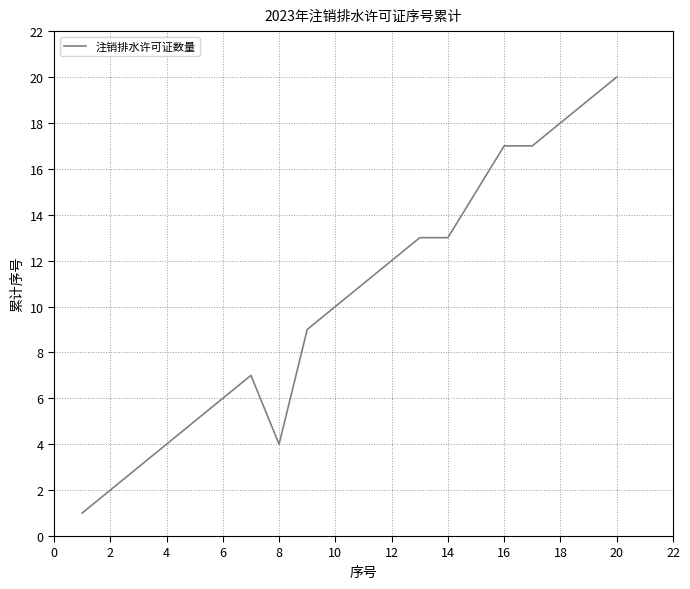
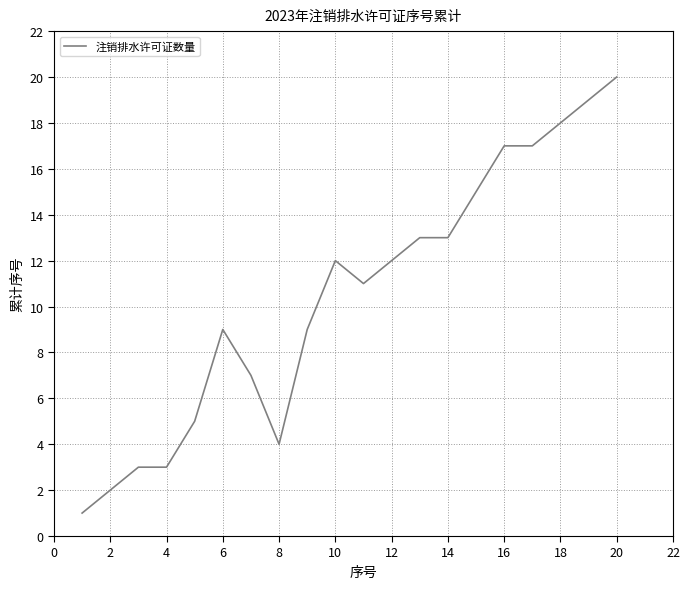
4: 4 -> 3
6: 6 -> 9
10: 10 -> 12
